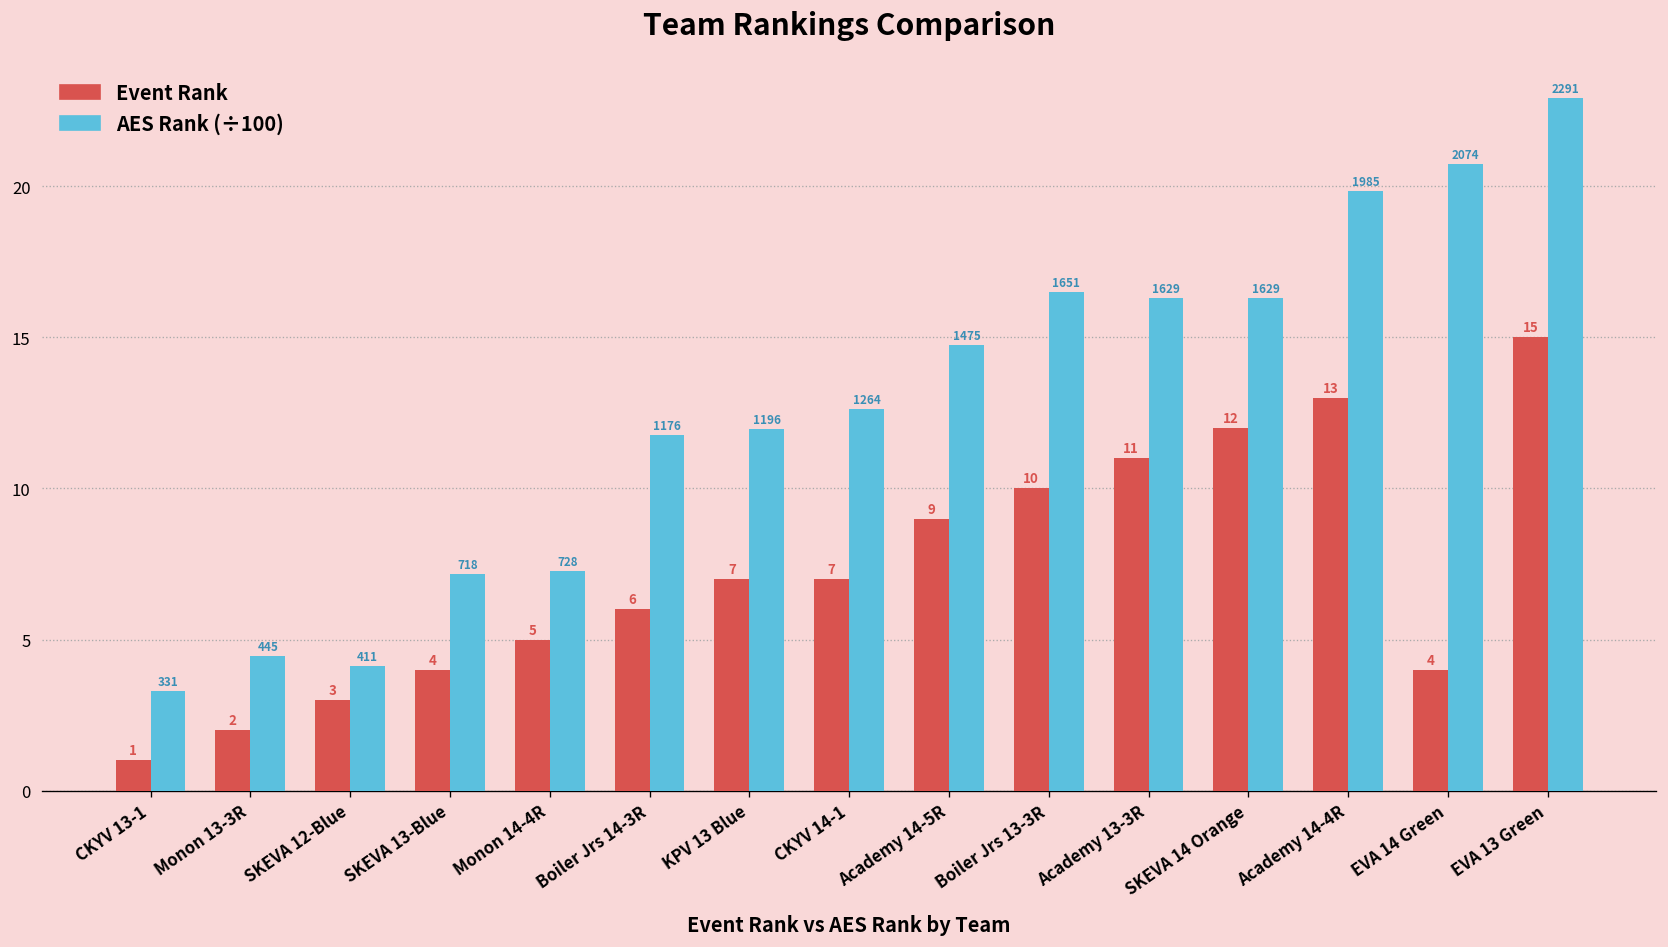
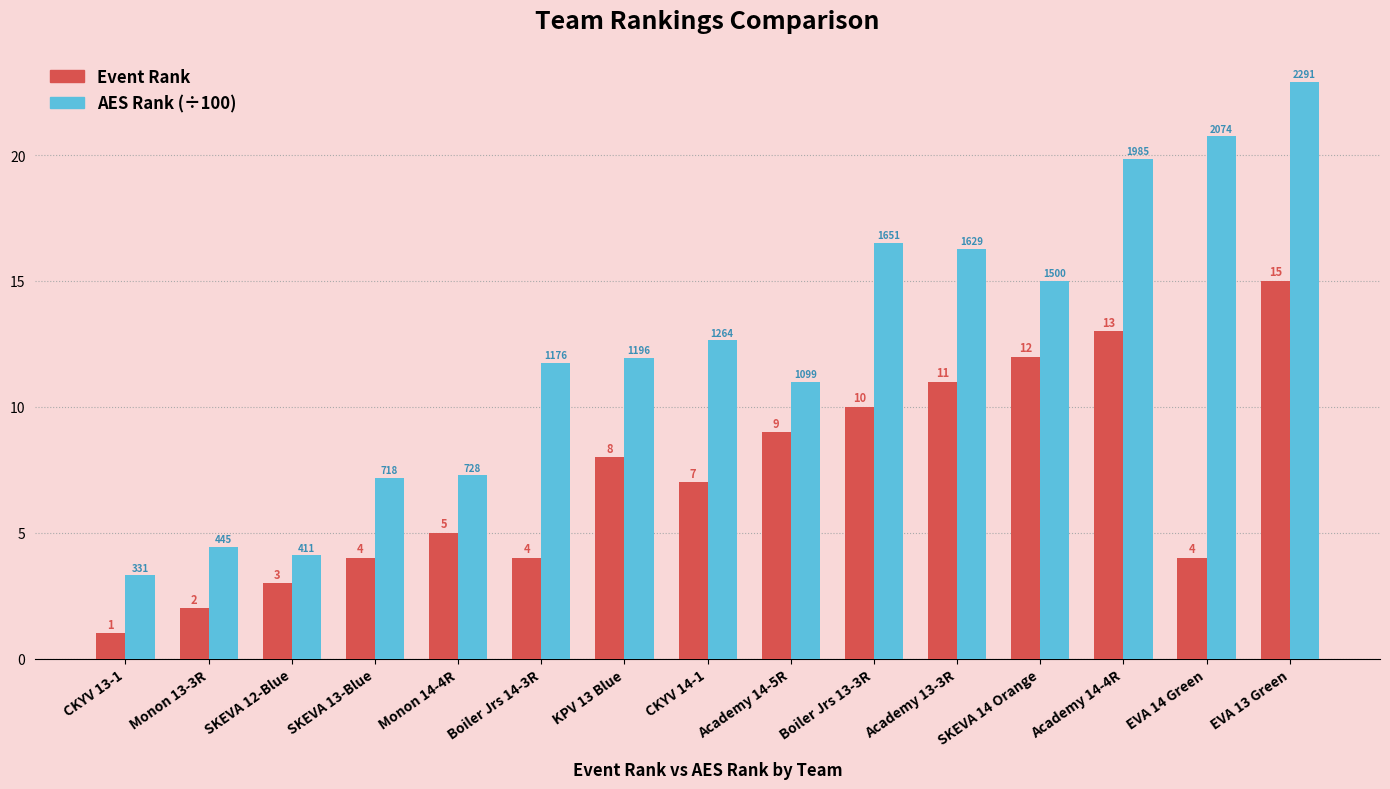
Event Rank, Boiler Jrs 14-3R: 6 -> 4
Event Rank, KPV 13 Blue: 7 -> 8
AES Rank (÷100), Academy 14-5R: 1475 -> 1099
AES Rank (÷100), SKEVA 14 Orange: 1629 -> 1500
